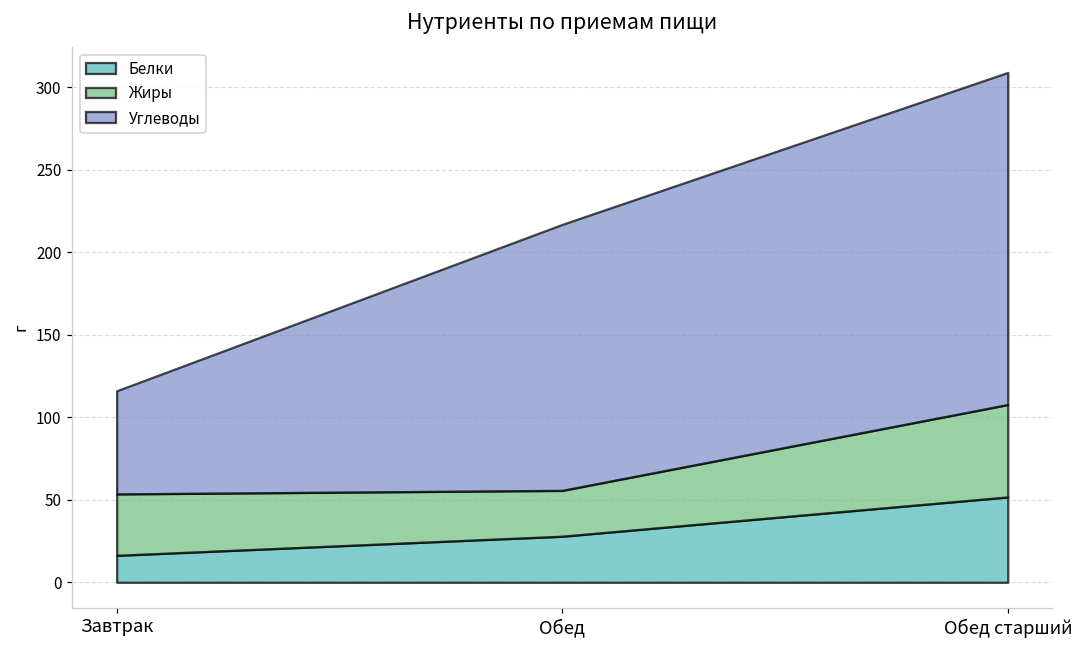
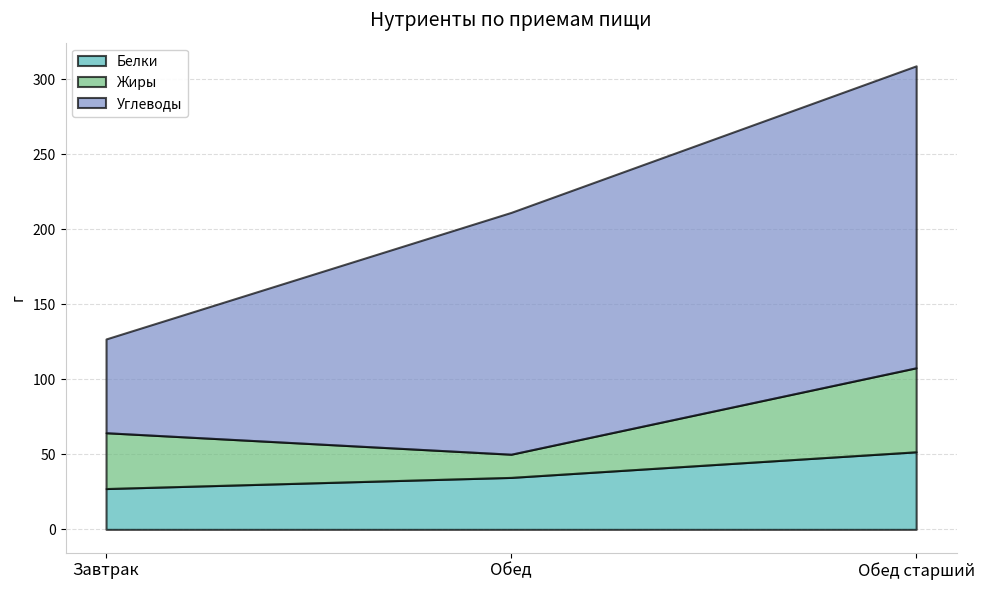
Белки, Завтрак: 16 -> 27
Белки, Обед: 28 -> 35
Жиры, Обед: 28 -> 15
